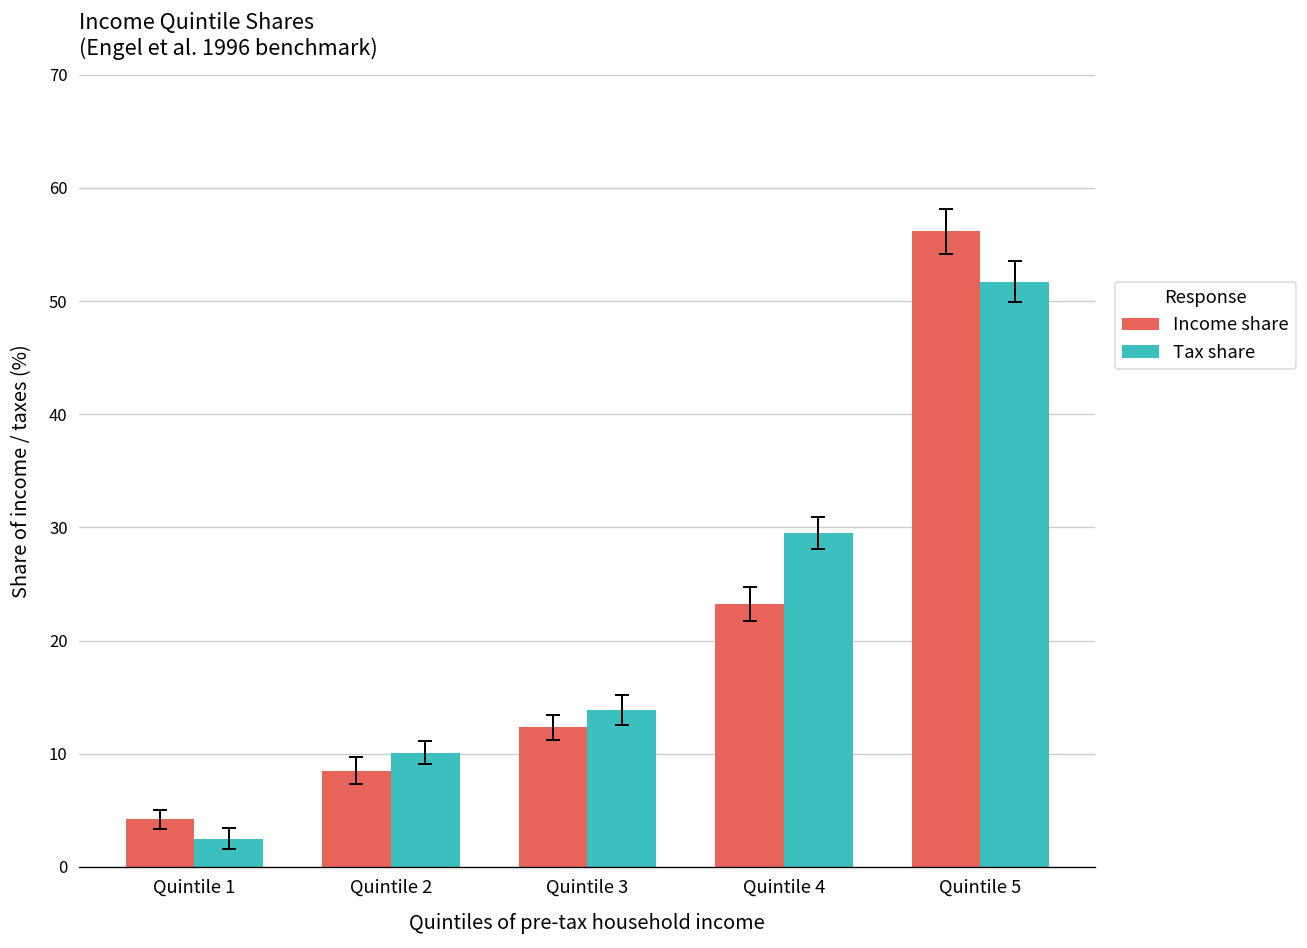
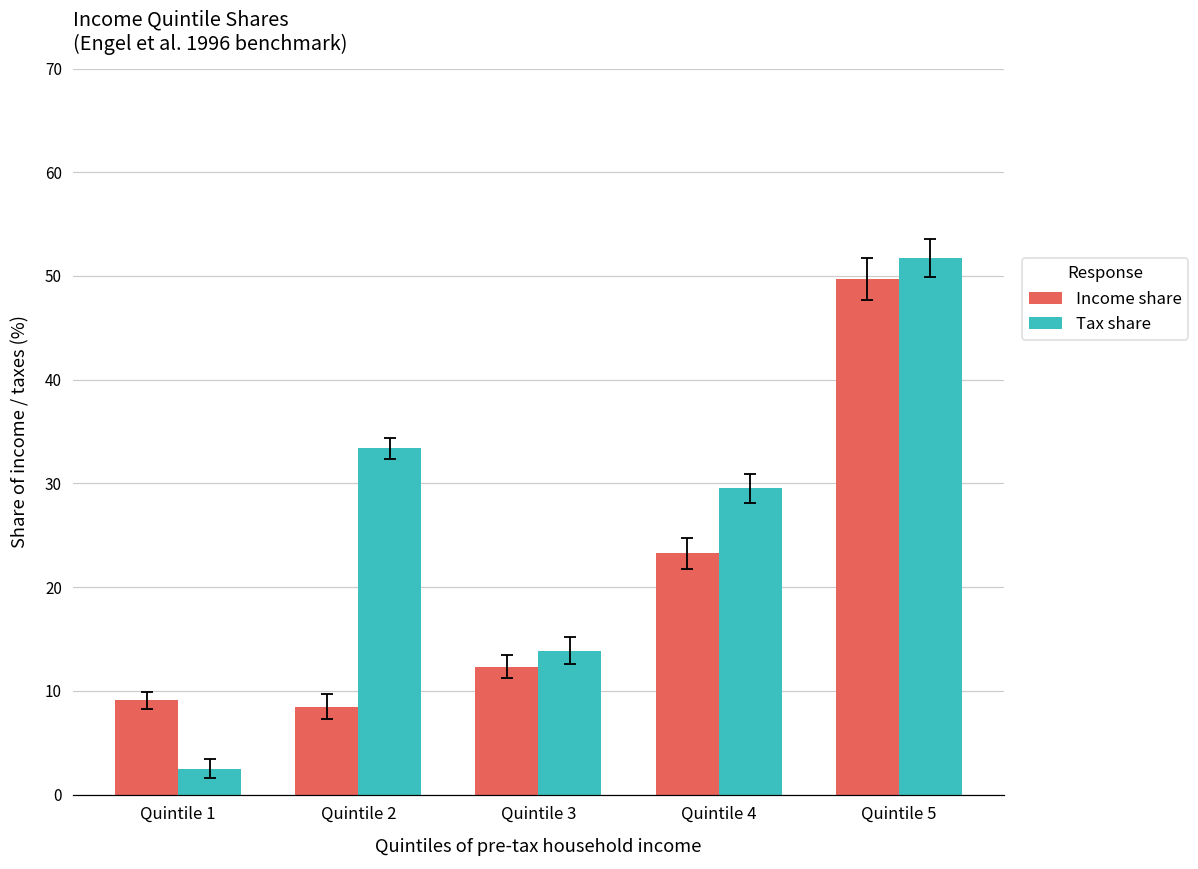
Income share, Quintile 1: 4 -> 9
Tax share, Quintile 2: 10 -> 33
Income share, Quintile 5: 56 -> 50
